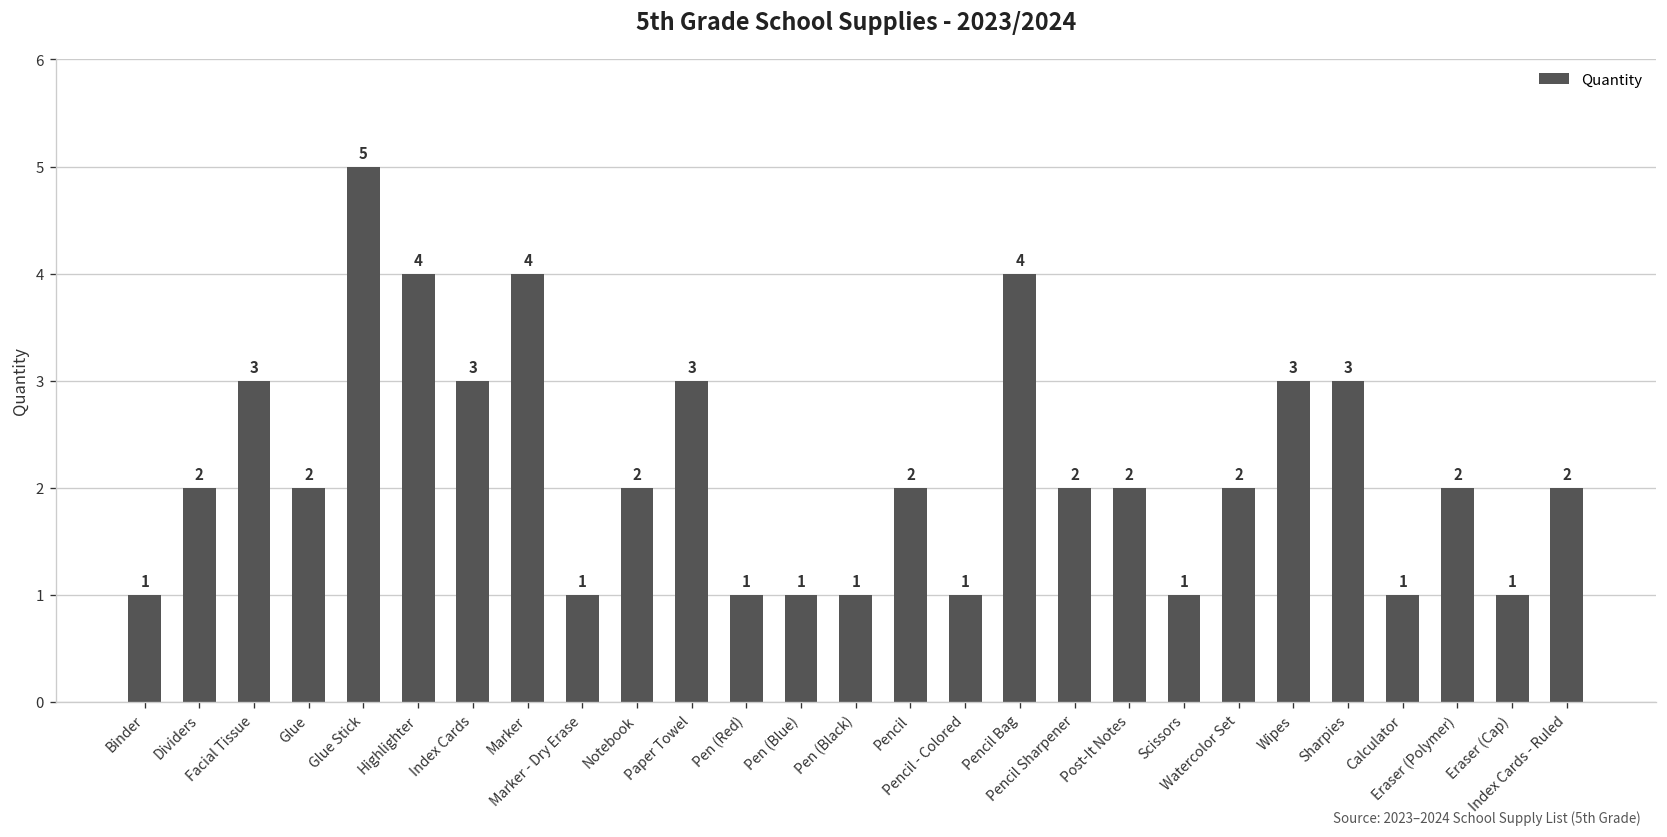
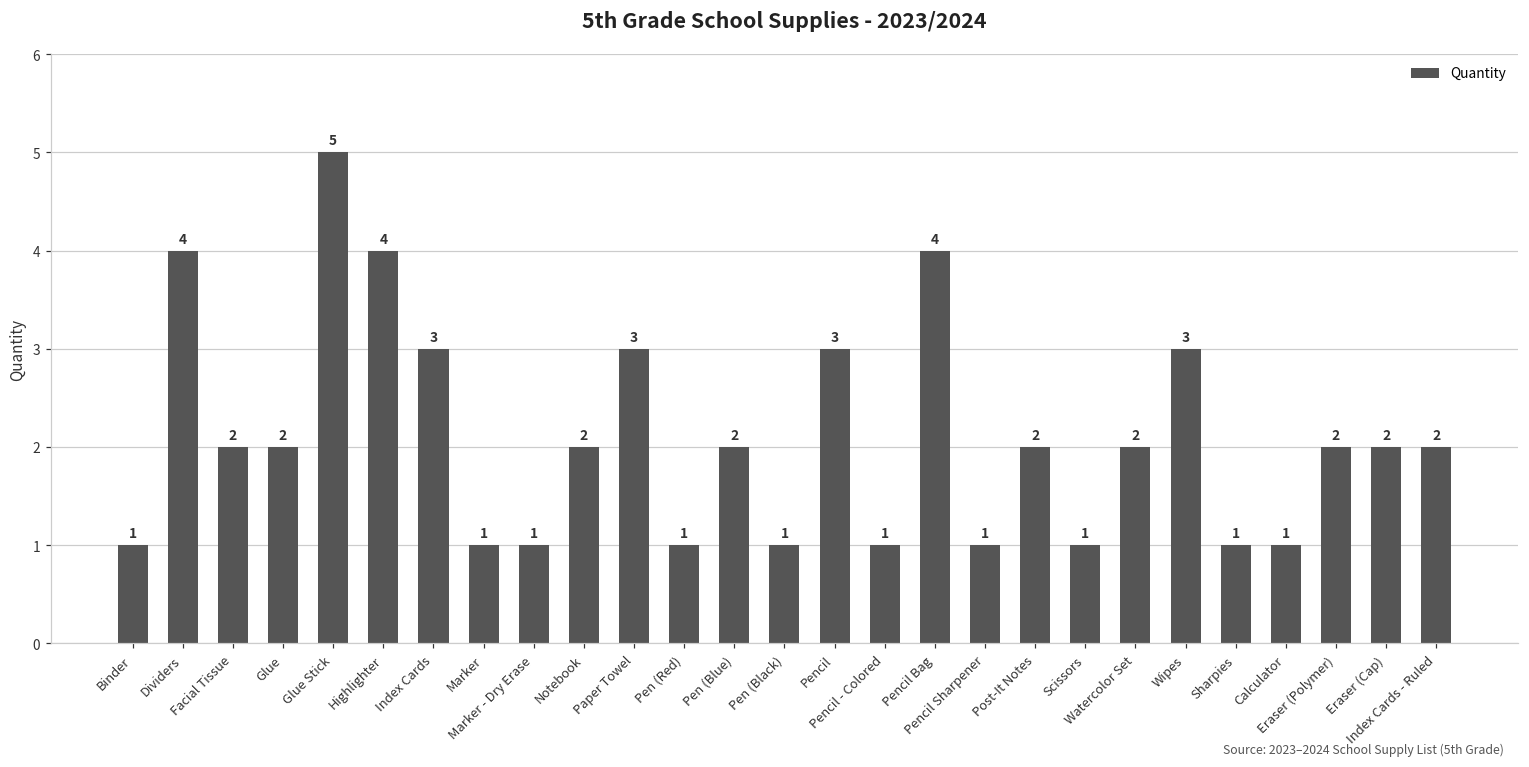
Dividers: 2 -> 4
Facial Tissue: 3 -> 2
Marker: 4 -> 1
Pen (Blue): 1 -> 2
Pencil: 2 -> 3
Pencil Sharpener: 2 -> 1
Sharpies: 3 -> 1
Eraser (Cap): 1 -> 2
